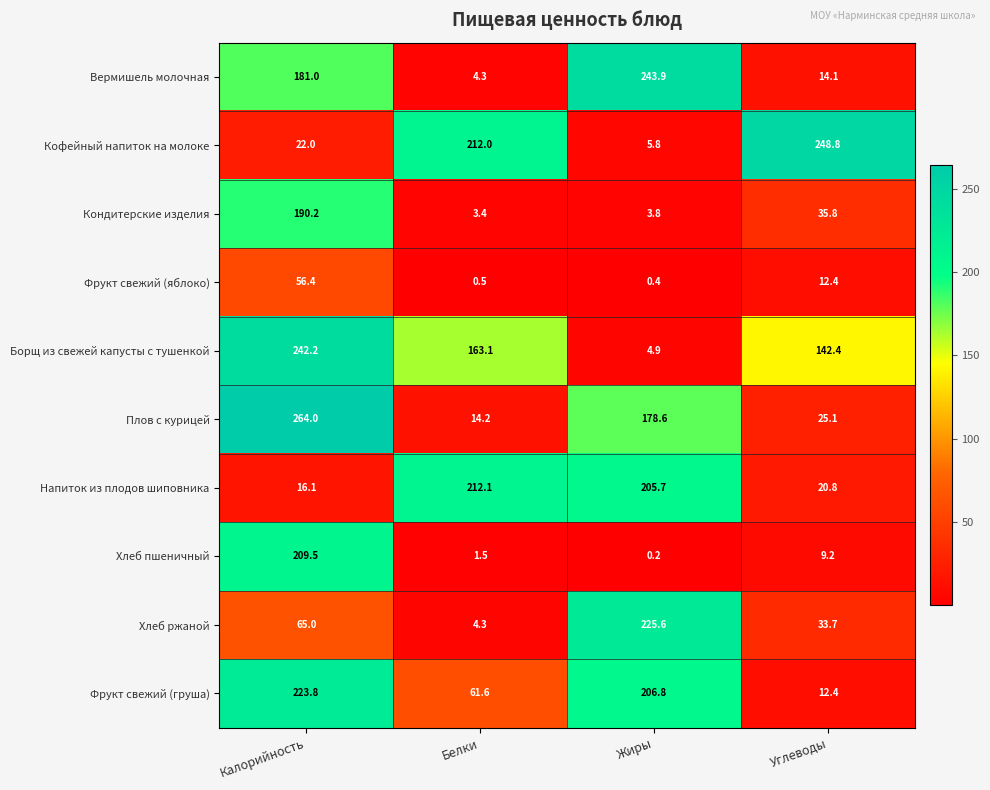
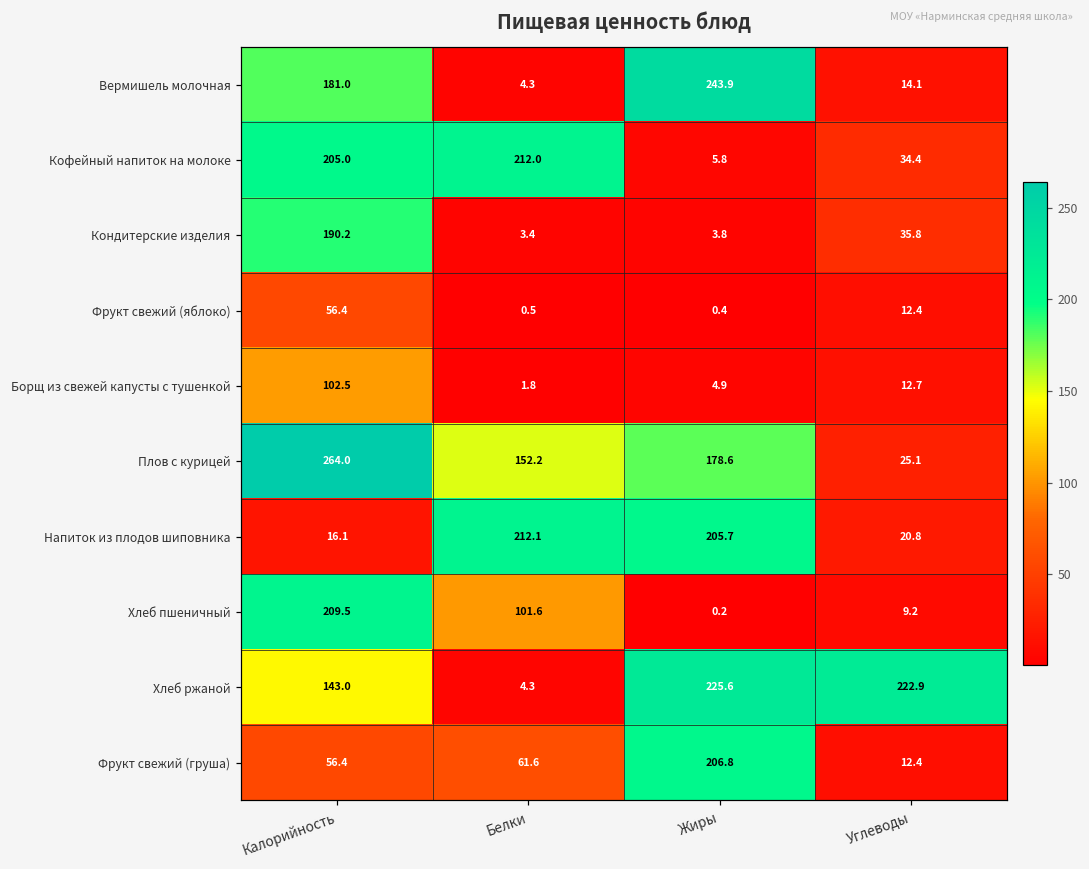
Кофейный напиток на молоке, Калорийность: 22.0 -> 205.0
Кофейный напиток на молоке, Углеводы: 248.8 -> 34.4
Борщ из свежей капусты с тушенкой, Калорийность: 242.2 -> 102.5
Борщ из свежей капусты с тушенкой, Белки: 163.1 -> 1.8
Борщ из свежей капусты с тушенкой, Углеводы: 142.4 -> 12.7
Плов с курицей, Белки: 14.2 -> 152.2
Хлеб пшеничный, Белки: 1.5 -> 101.6
Хлеб ржаной, Калорийность: 65.0 -> 143.0
Хлеб ржаной, Углеводы: 33.7 -> 222.9
Фрукт свежий (груша), Калорийность: 223.8 -> 56.4
